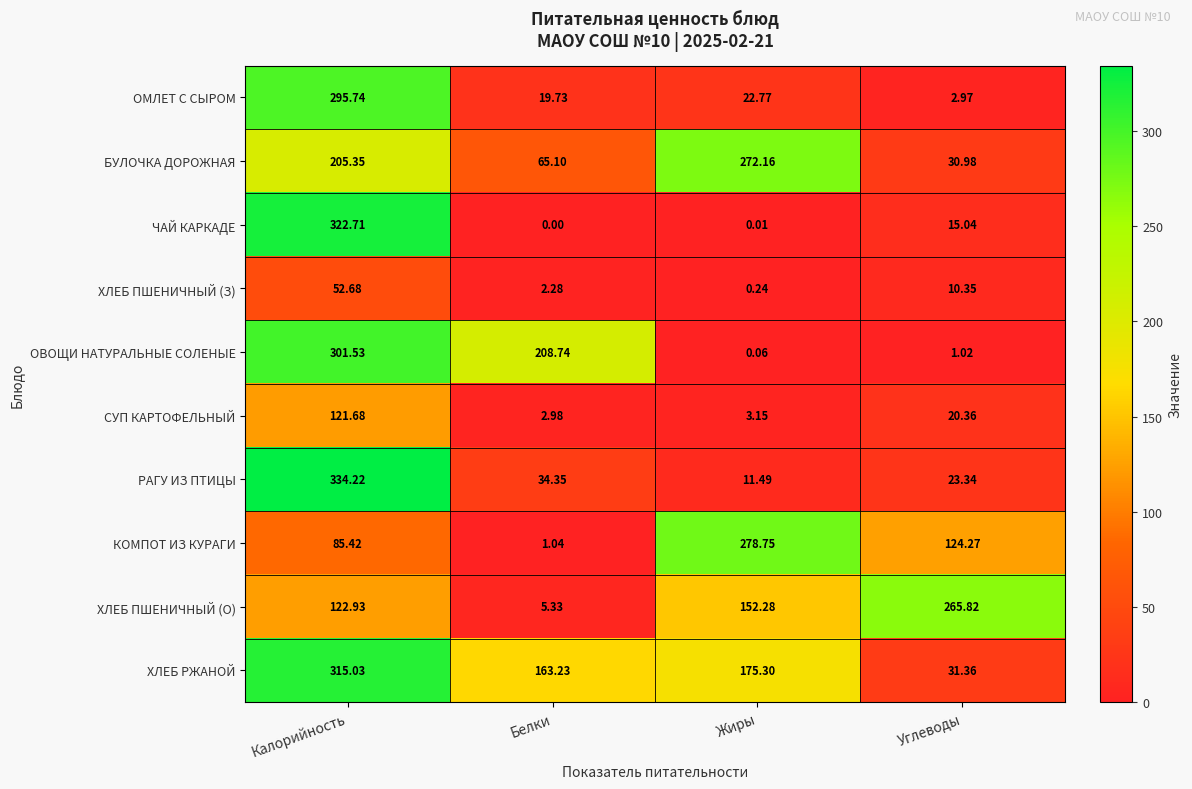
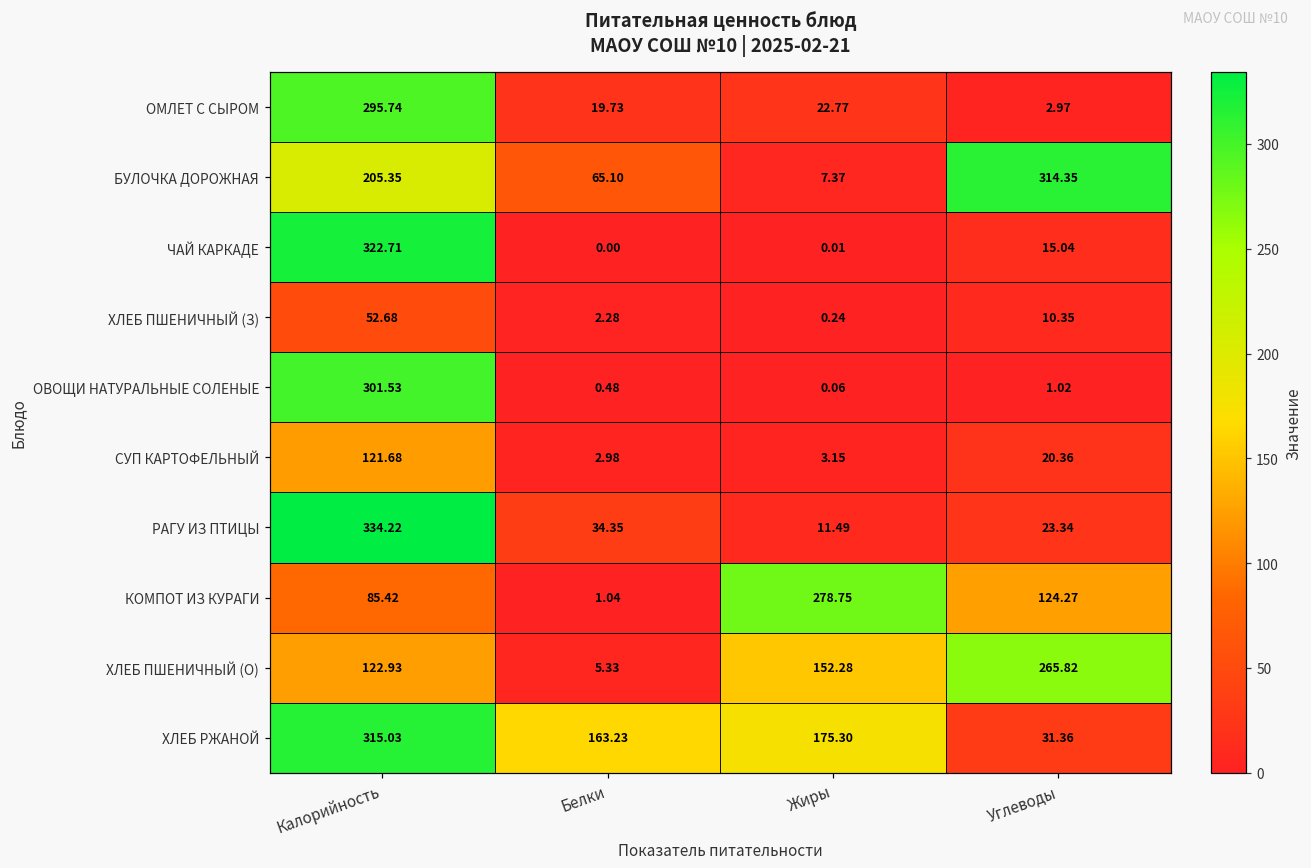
БУЛОЧКА ДОРОЖНАЯ, Жиры: 272.16 -> 7.37
БУЛОЧКА ДОРОЖНАЯ, Углеводы: 30.98 -> 314.35
ОВОЩИ НАТУРАЛЬНЫЕ СОЛЕНЫЕ, Белки: 208.74 -> 0.48
